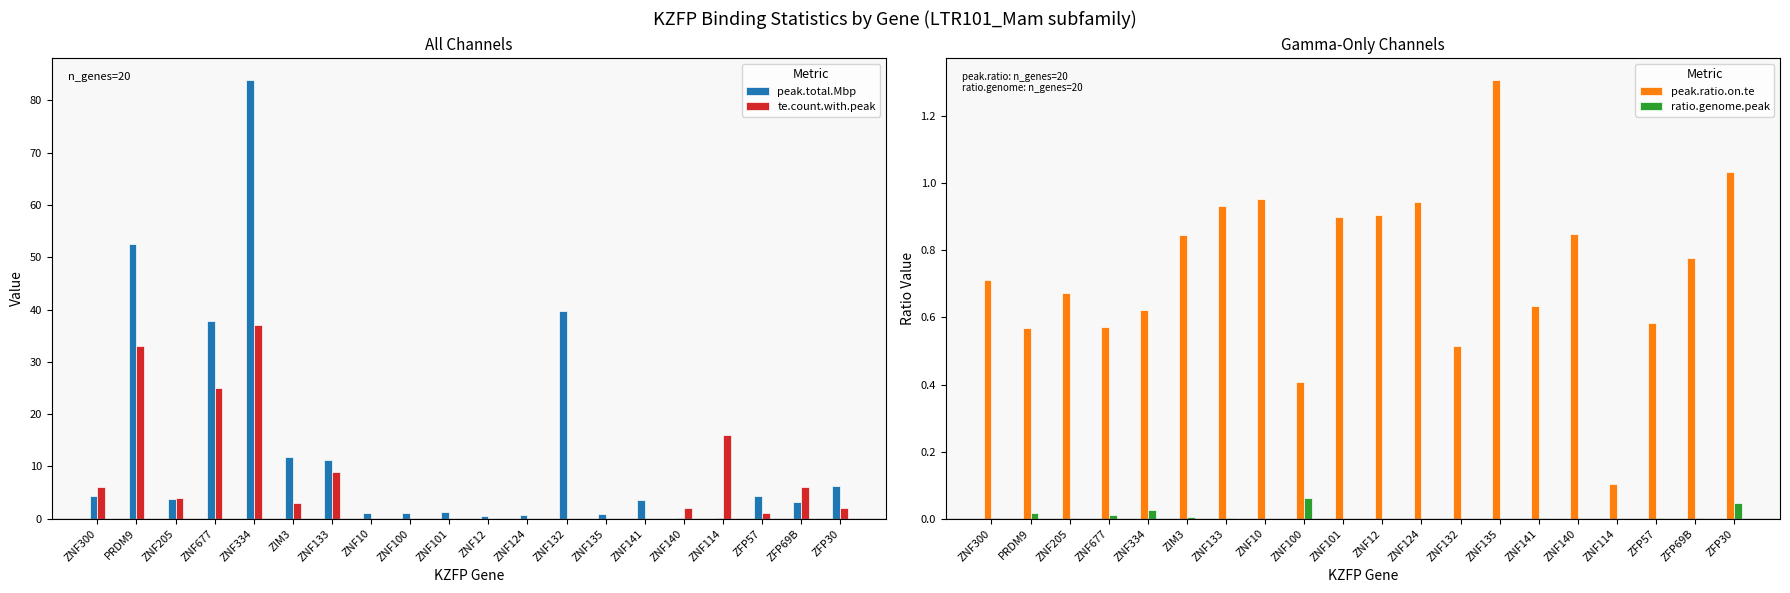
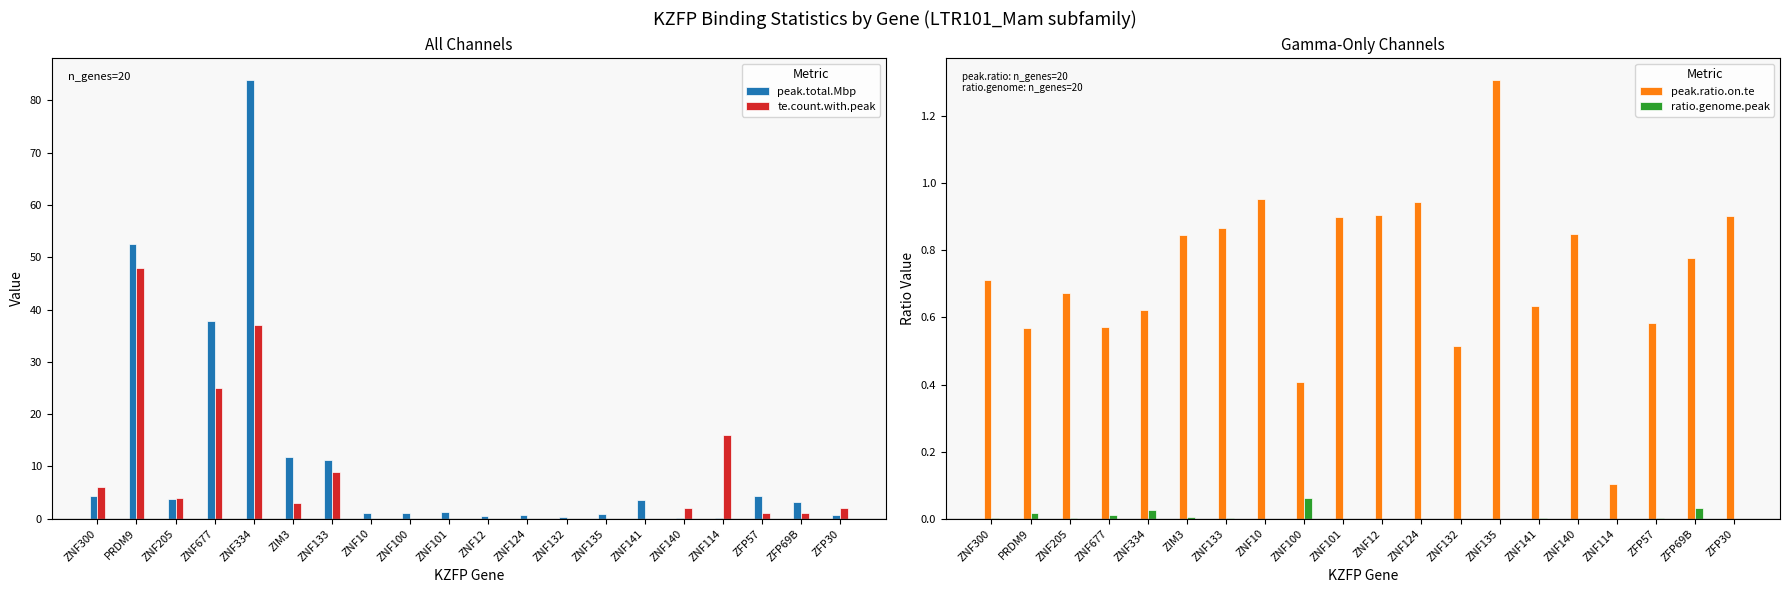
All Channels, te.count.with.peak, PRDM9: 33 -> 48
All Channels, peak.total.Mbp, ZNF132: 40 -> 0
All Channels, te.count.with.peak, ZFP69B: 6 -> 1
All Channels, peak.total.Mbp, ZFP30: 6 -> 1
Gamma-Only Channels, peak.ratio.on.te, ZNF133: 0.93 -> 0.87
Gamma-Only Channels, ratio.genome.peak, ZFP69B: 0.00 -> 0.03
Gamma-Only Channels, peak.ratio.on.te, ZFP30: 1.03 -> 0.90
Gamma-Only Channels, ratio.genome.peak, ZFP30: 0.05 -> 0.00
